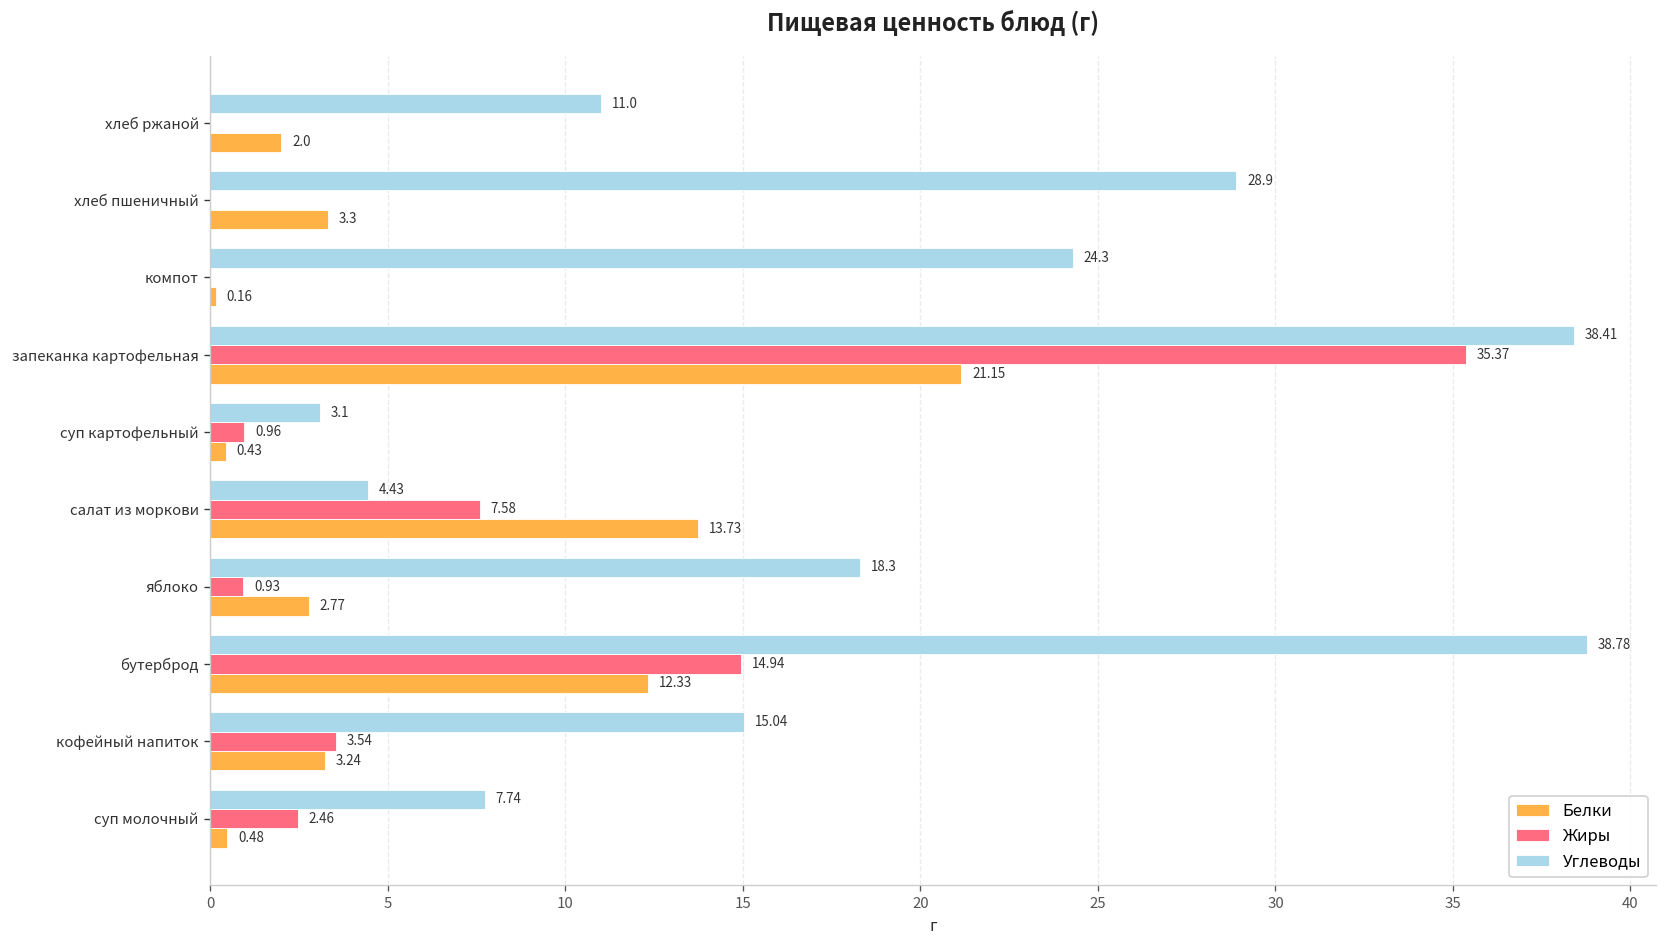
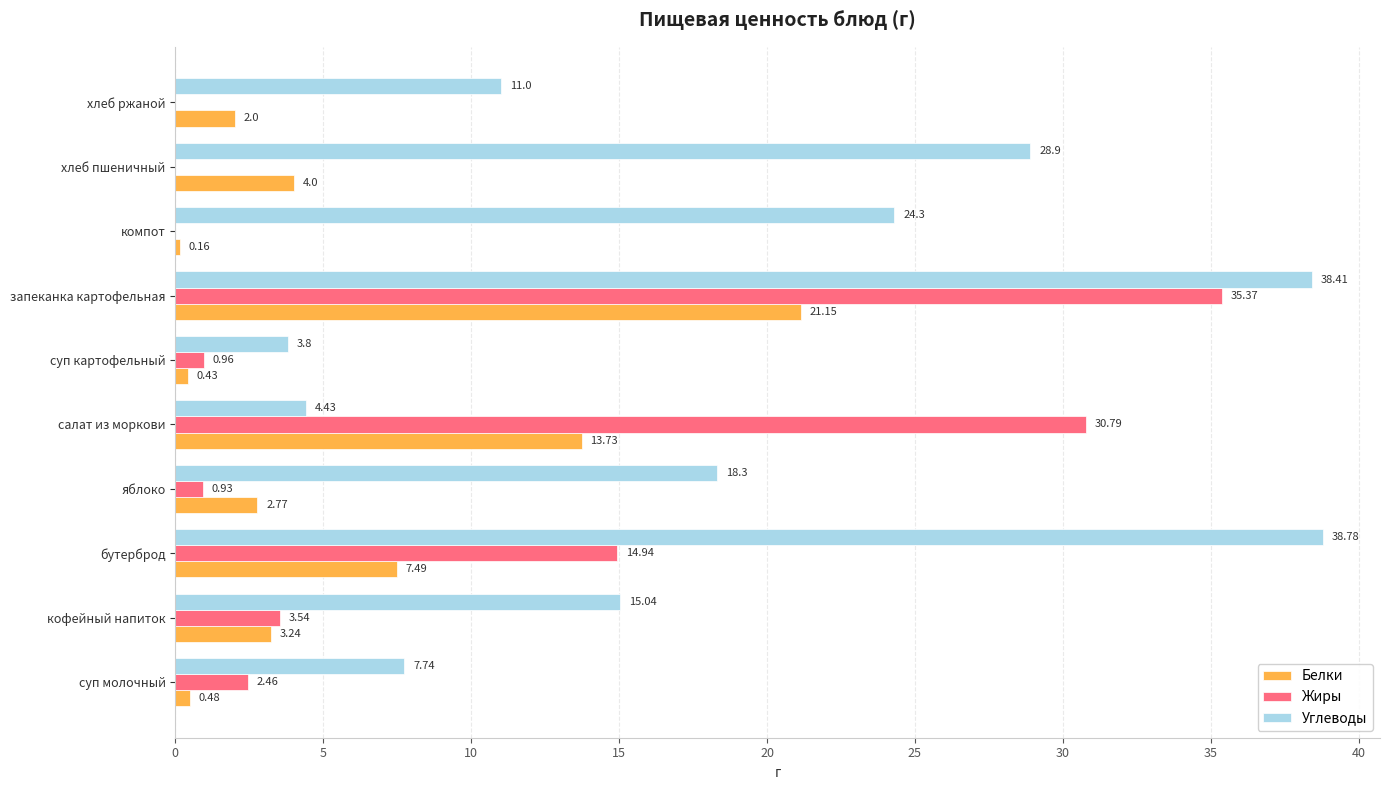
Белки, хлеб пшеничный: 3.3 -> 4.0
Углеводы, суп картофельный: 3.1 -> 3.8
Жиры, салат из моркови: 7.58 -> 30.79
Белки, бутерброд: 12.33 -> 7.49
